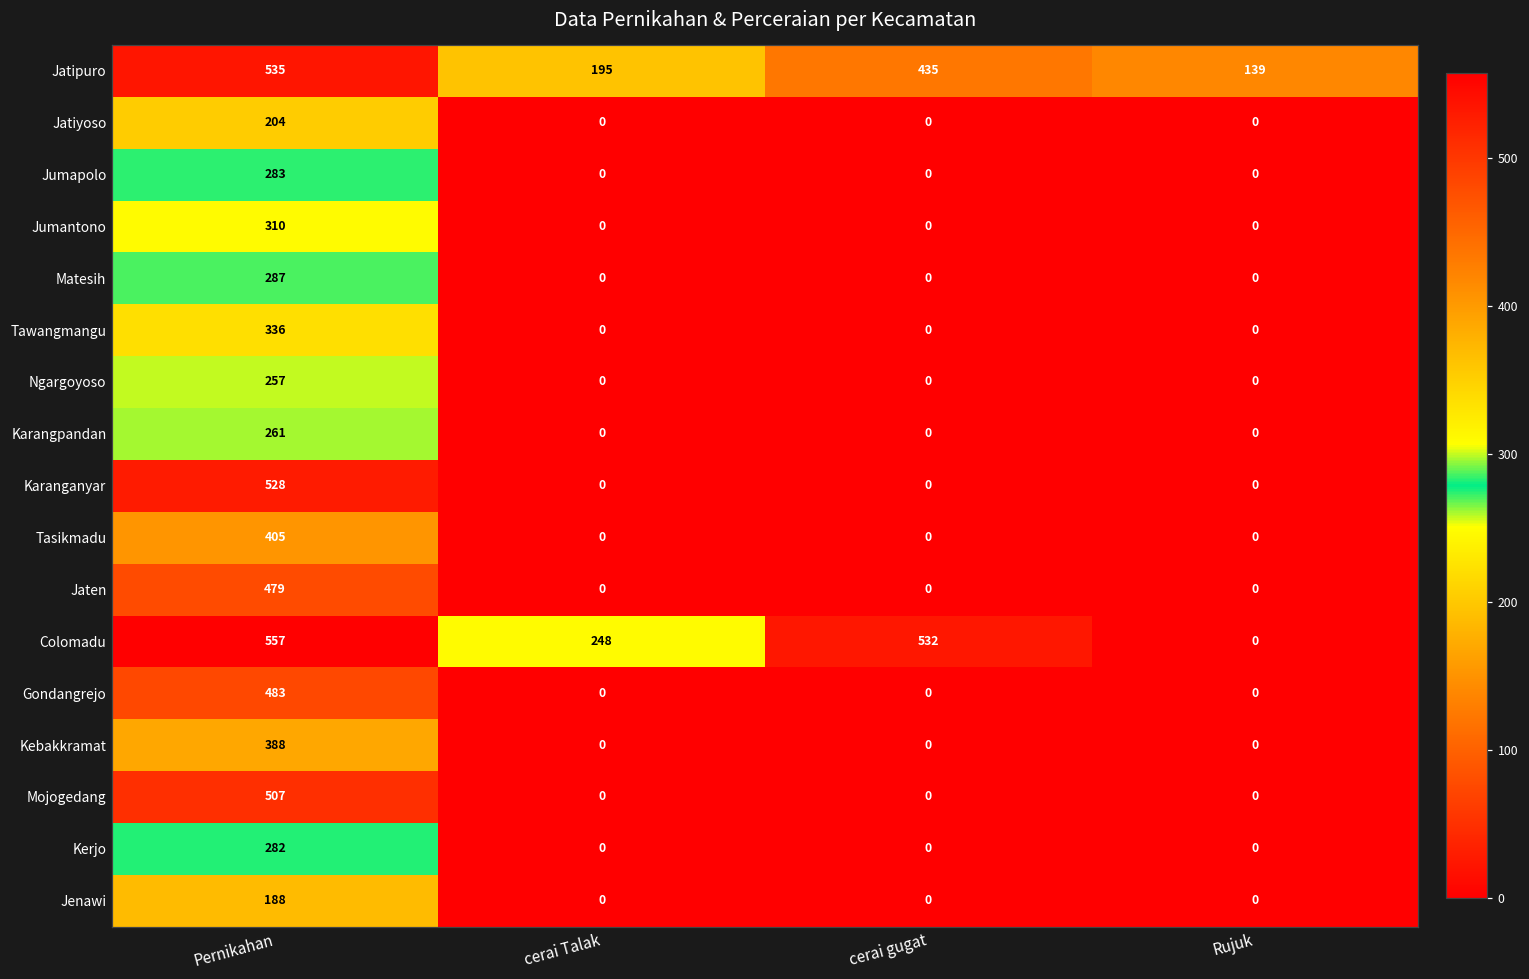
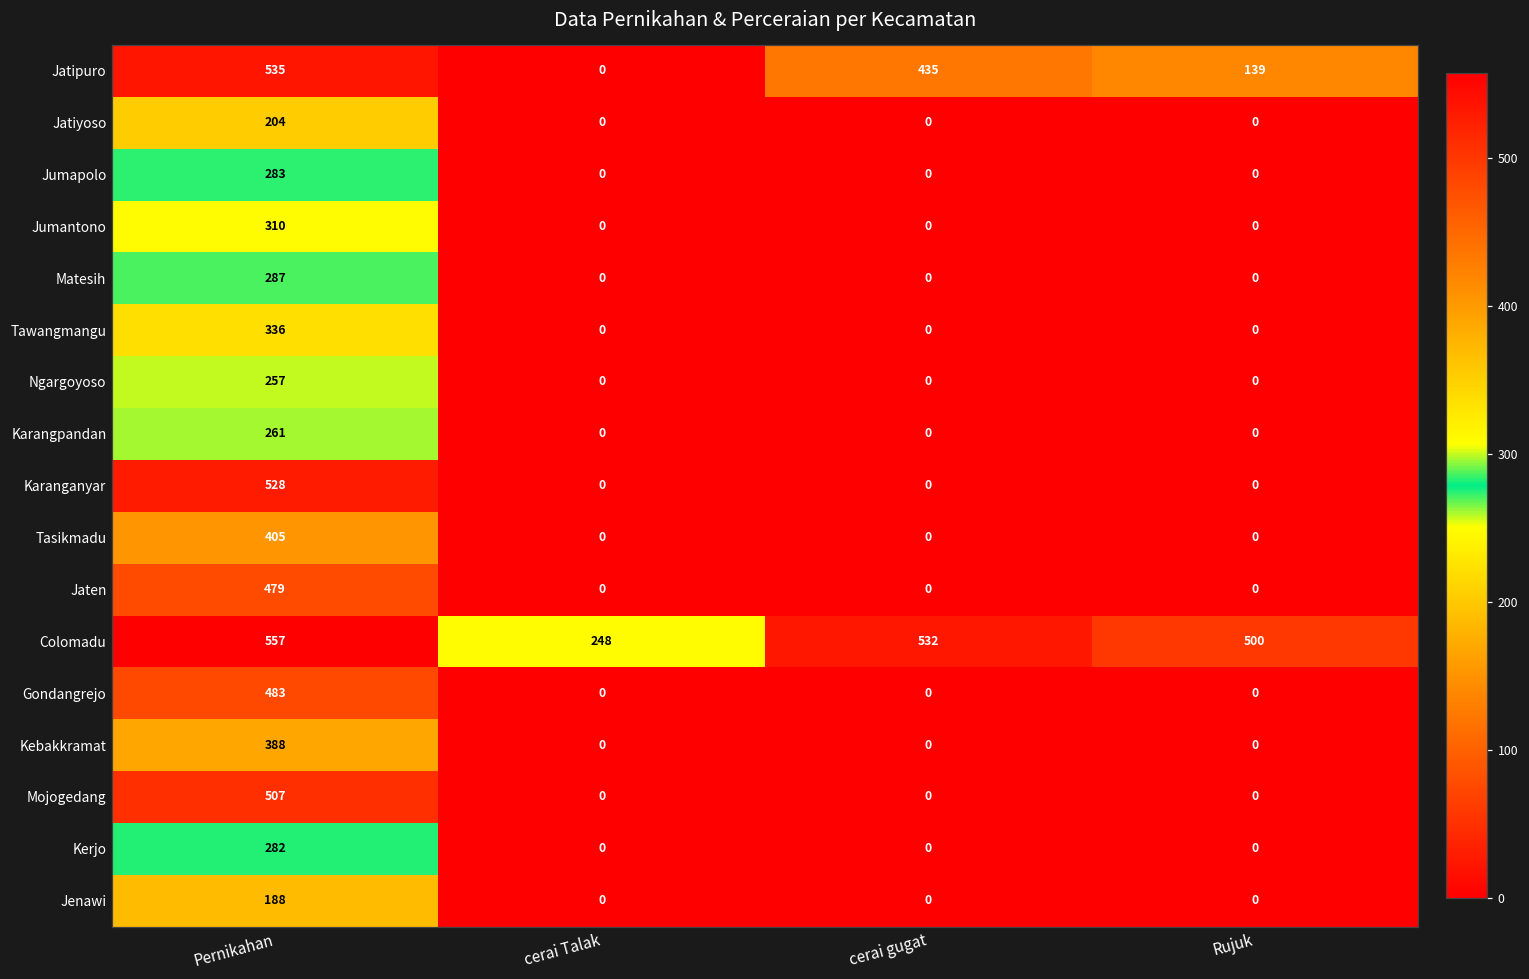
Jatipuro, cerai Talak: 195 -> 0
Colomadu, Rujuk: 0 -> 500
